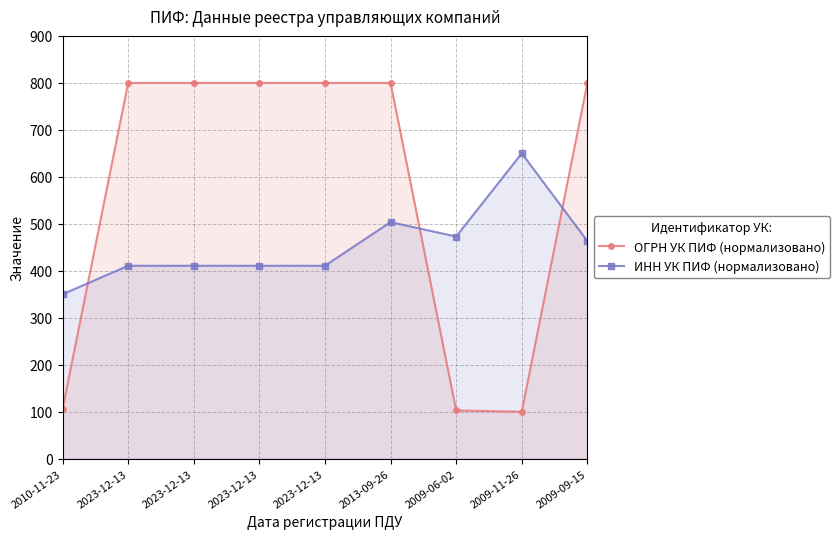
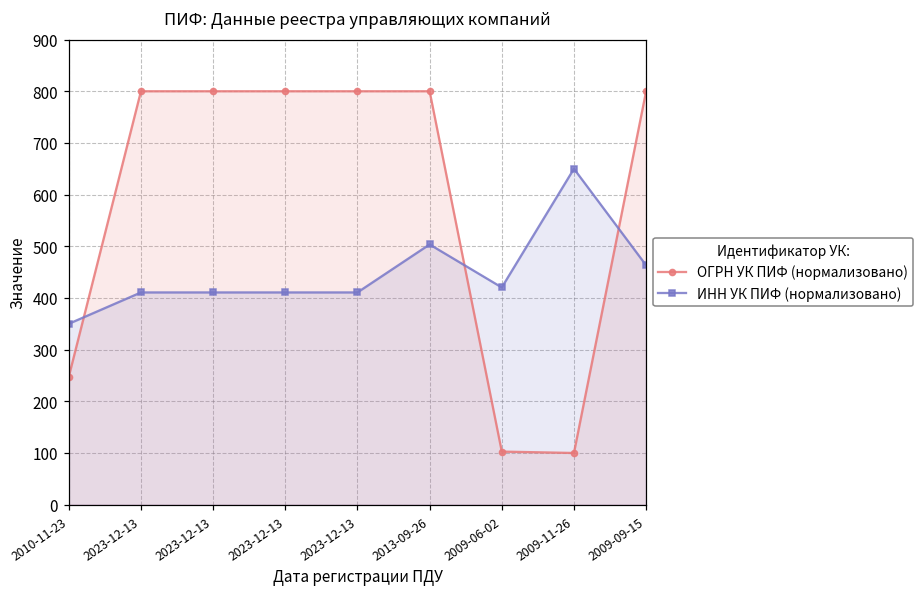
ОГРН УК ПИФ (нормализовано), 2010-11-23: 110 -> 250
ИНН УК ПИФ (нормализовано), 2009-06-02: 470 -> 420
